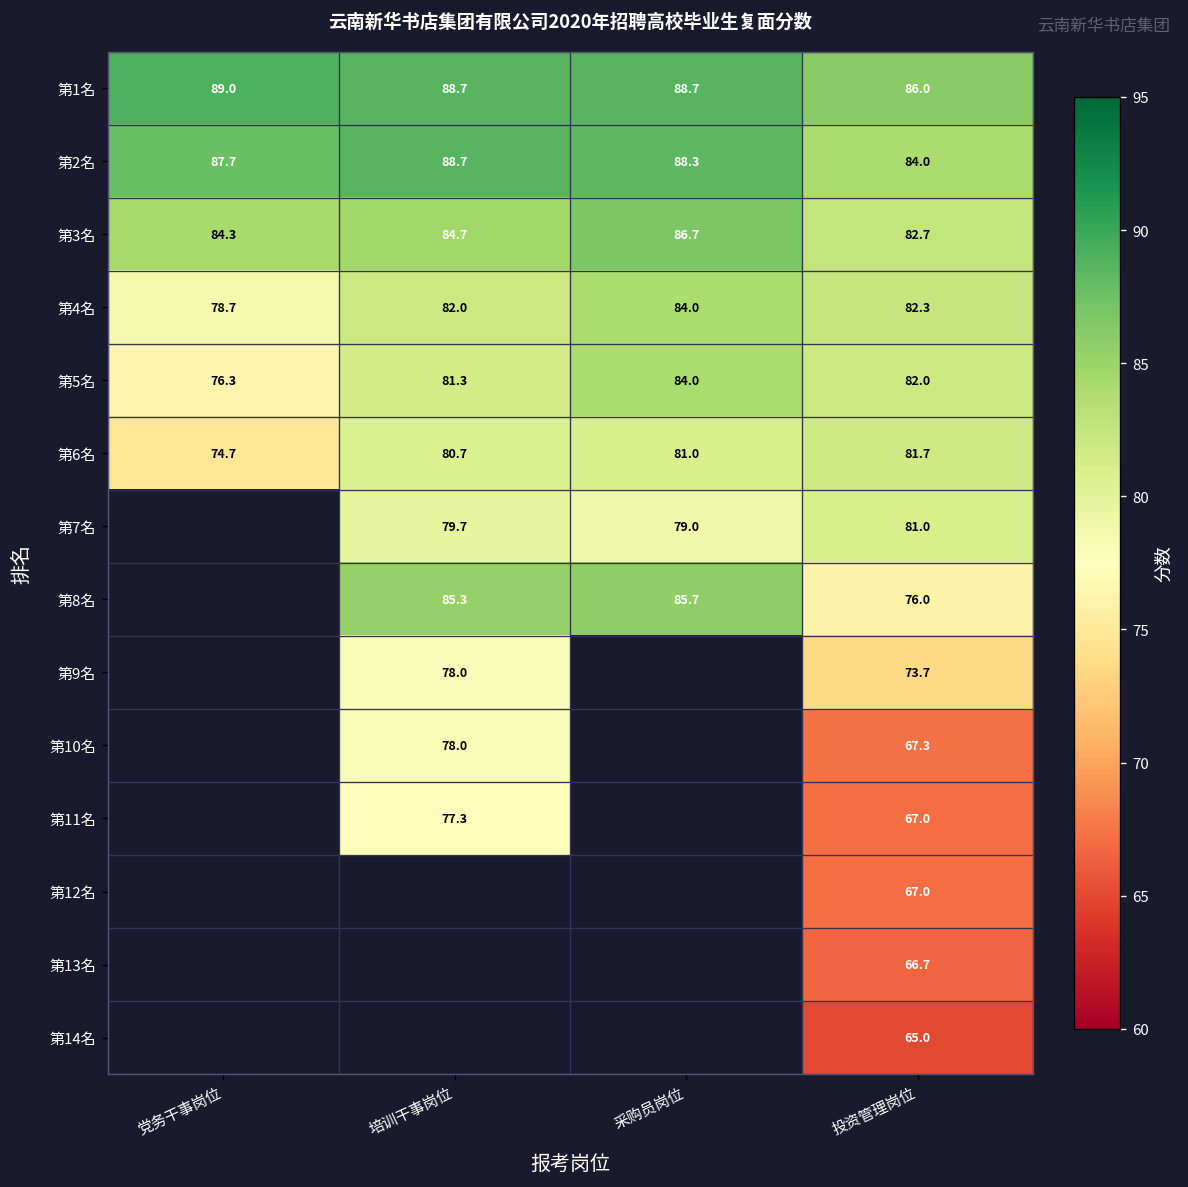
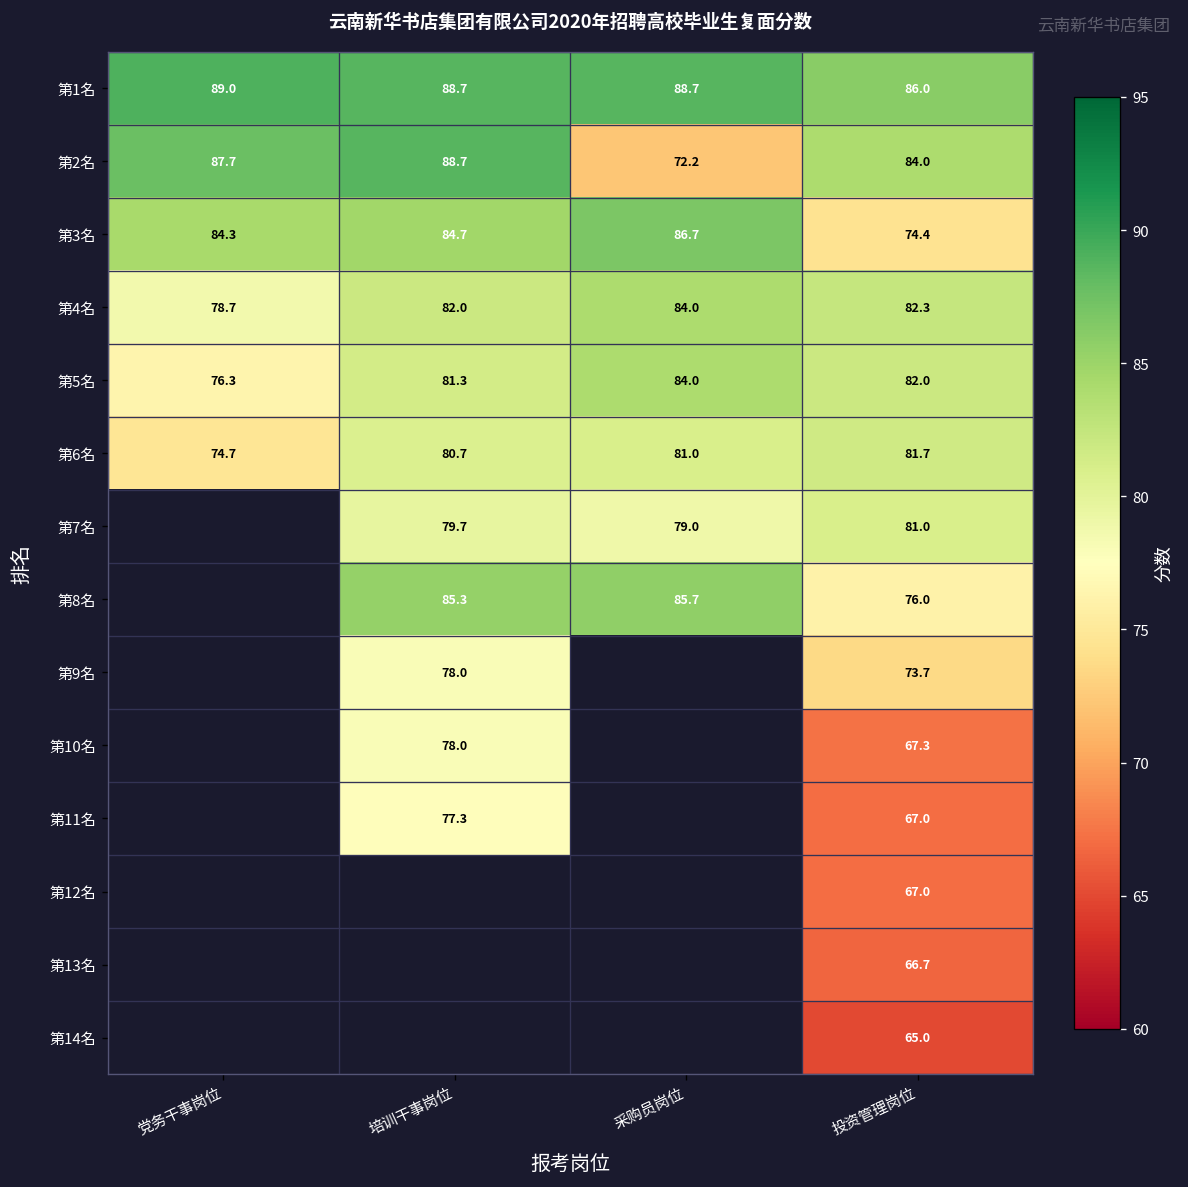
第2名, 采购员岗位: 88.3 -> 72.2
第3名, 投资管理岗位: 82.7 -> 74.4
